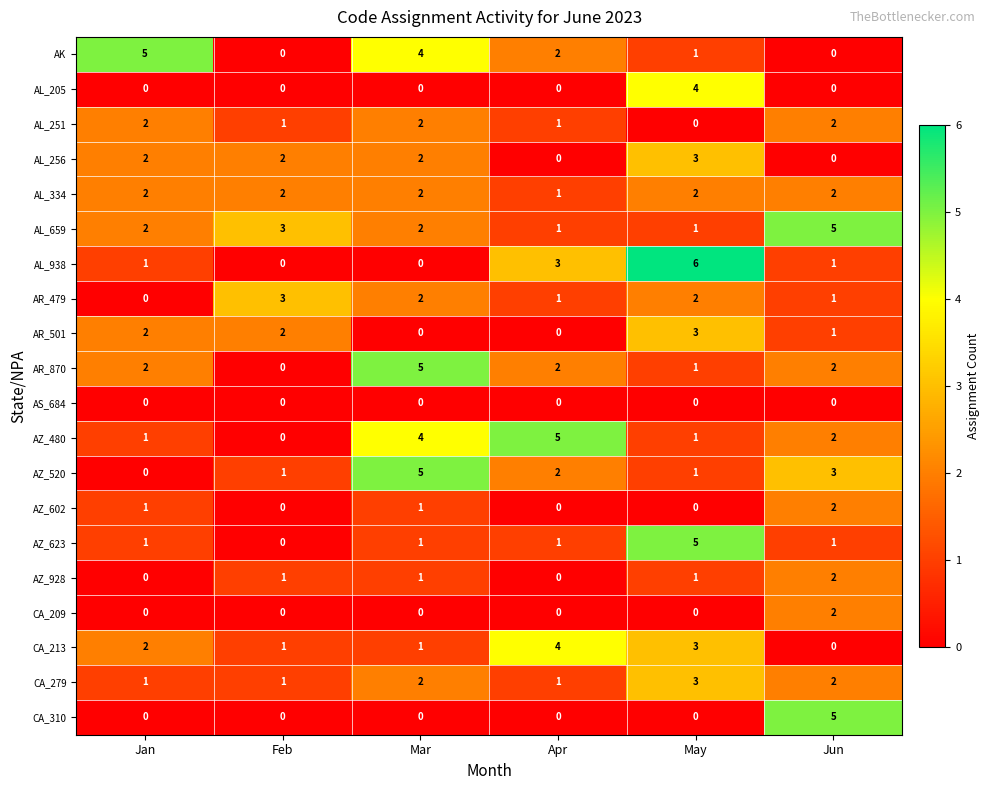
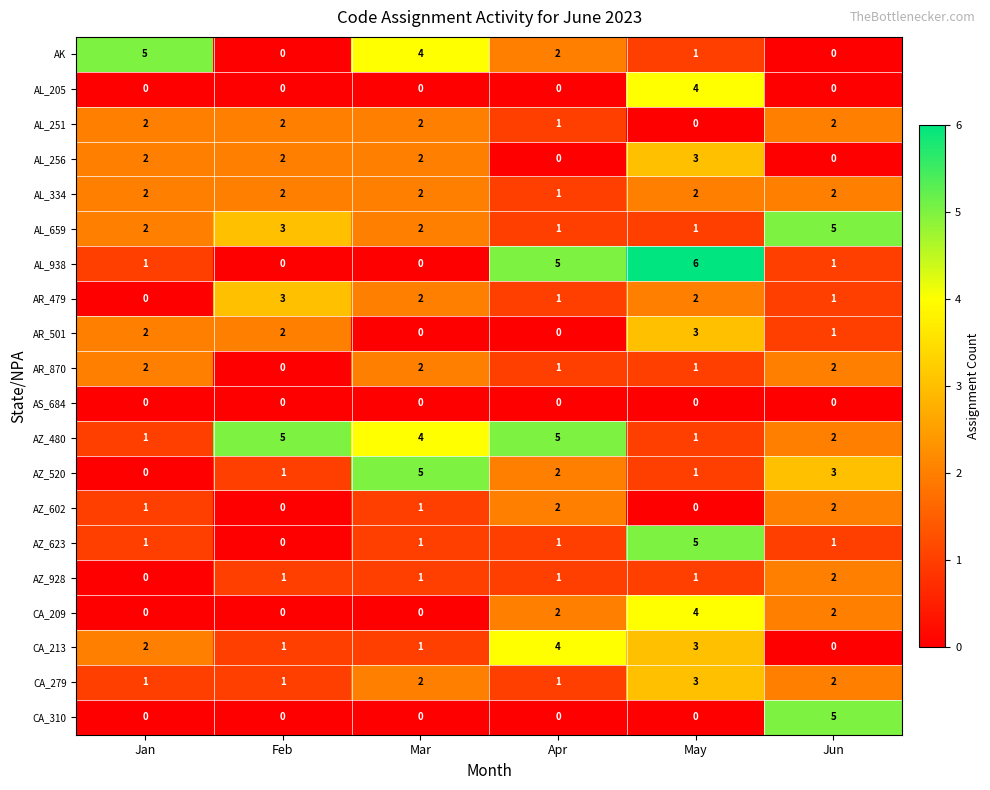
AL_251, Feb: 1 -> 2
AL_938, Apr: 3 -> 5
AR_870, Mar: 5 -> 2
AR_870, Apr: 2 -> 1
AZ_480, Feb: 0 -> 5
AZ_602, Apr: 0 -> 2
AZ_928, Apr: 0 -> 1
CA_209, Apr: 0 -> 2
CA_209, May: 0 -> 4
